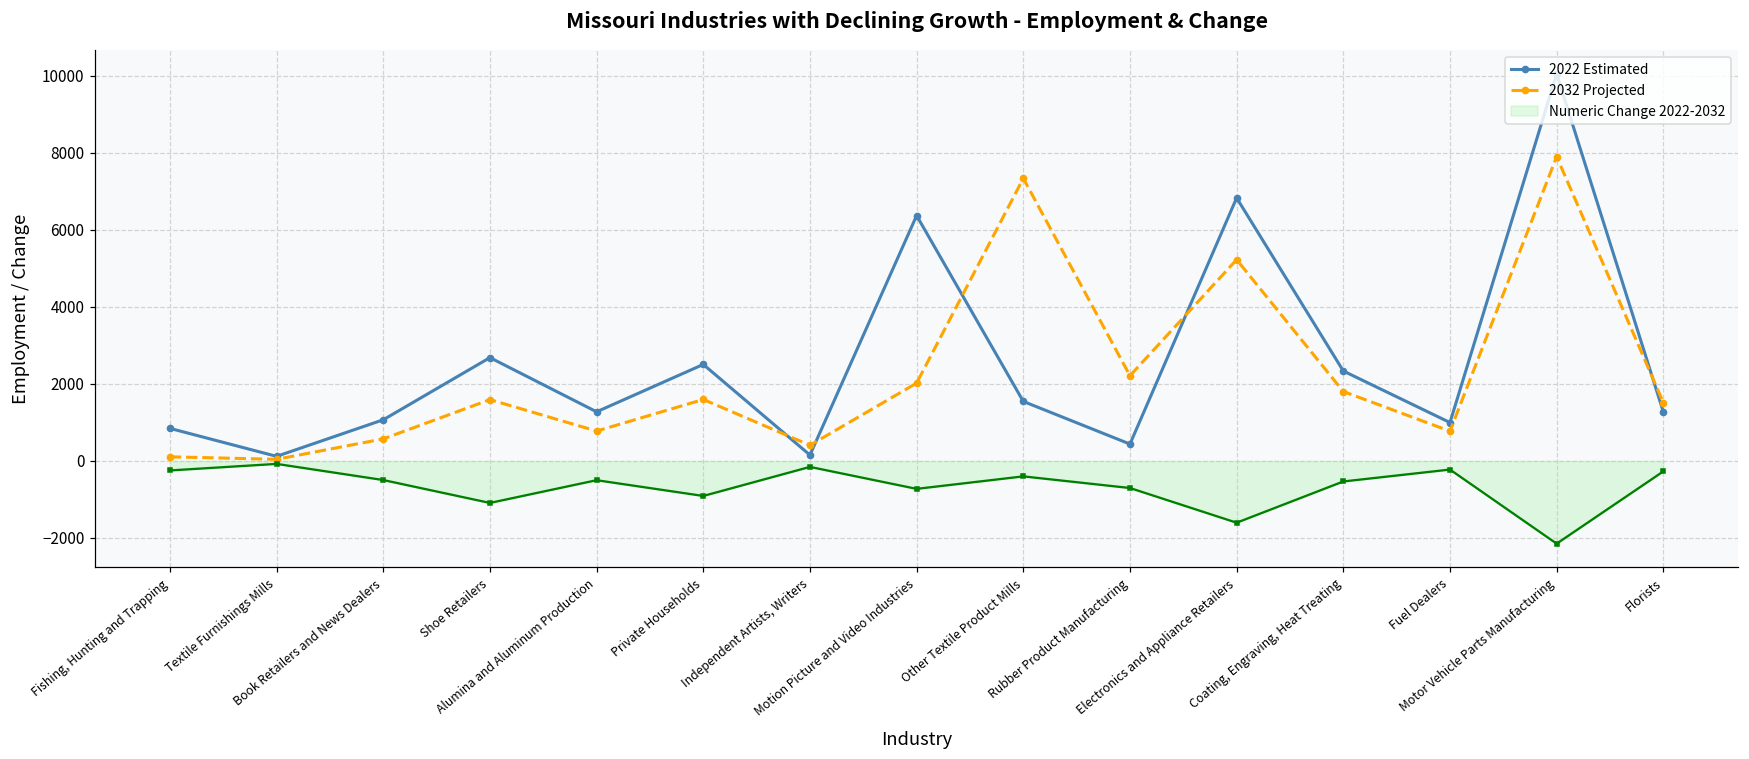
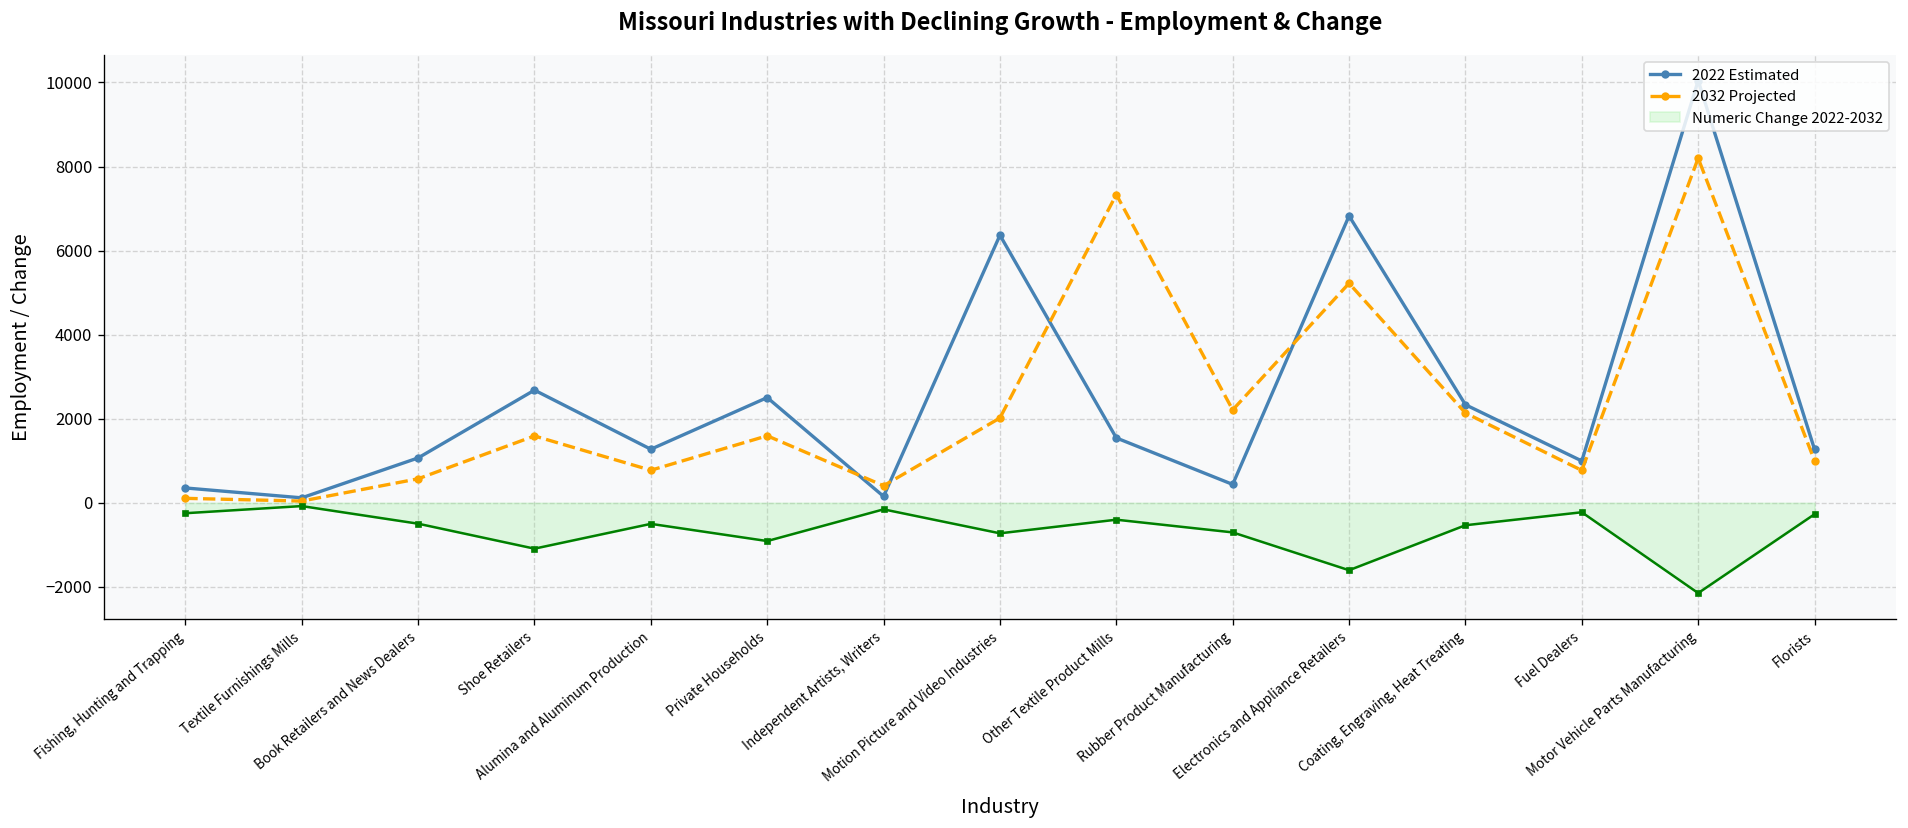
2022 Estimated, Fishing, Hunting and Trapping: 800 -> 400
2032 Projected, Coating, Engraving, Heat Treating: 1800 -> 2100
2032 Projected, Motor Vehicle Parts Manufacturing: 7900 -> 8200
2032 Projected, Florists: 1500 -> 1000
